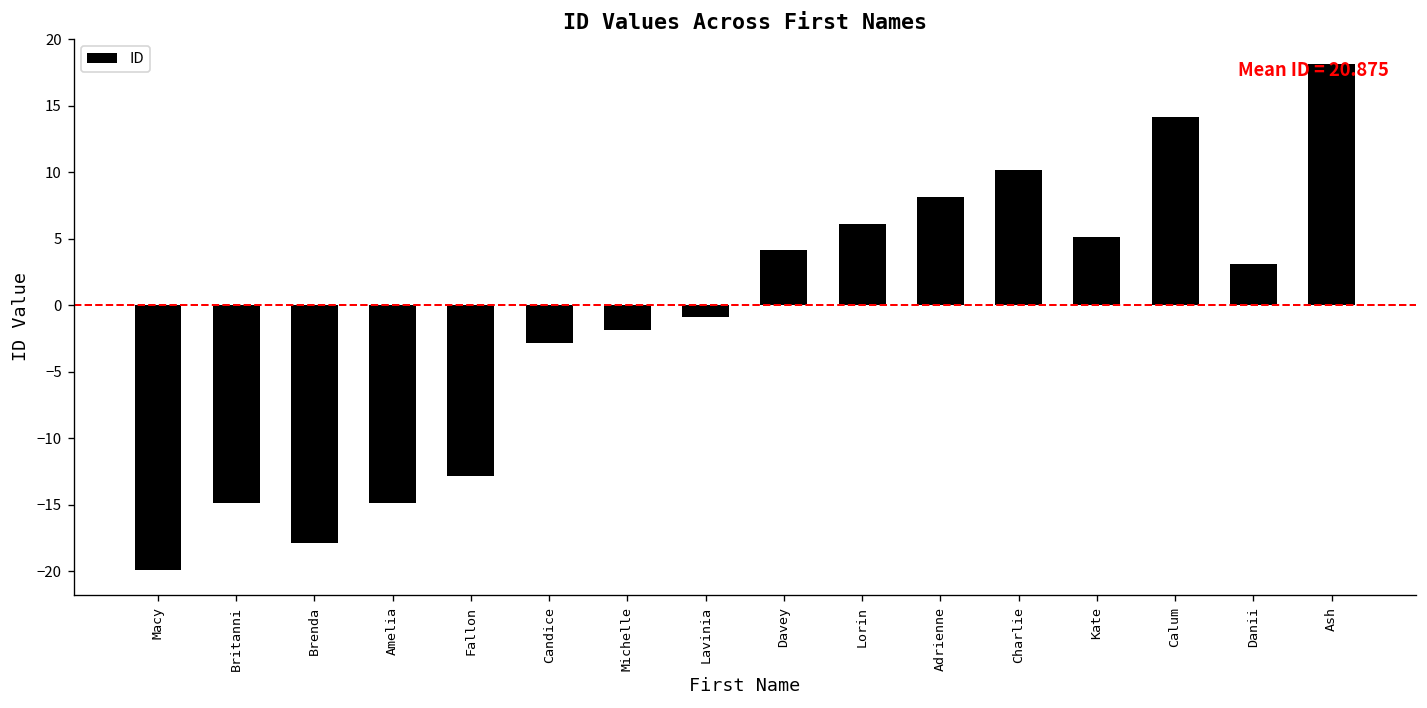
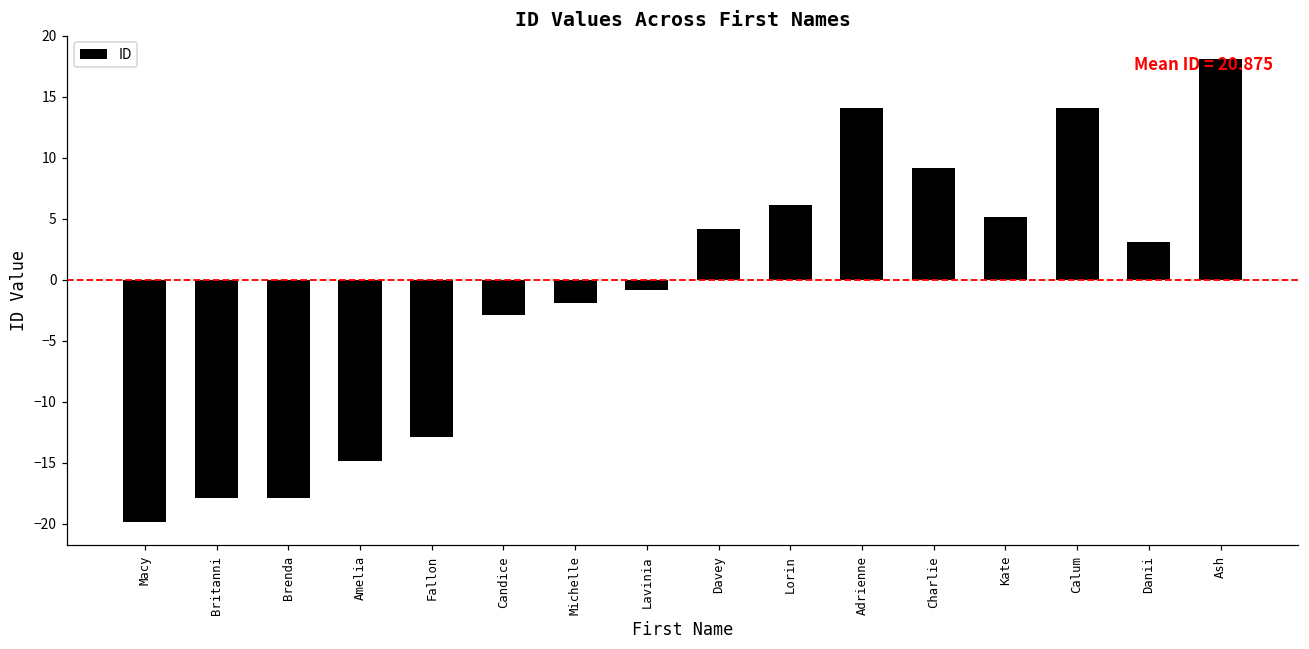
Britanni: -14.9 -> -17.9
Adrienne: 8.1 -> 14.1
Charlie: 10.1 -> 9.1
